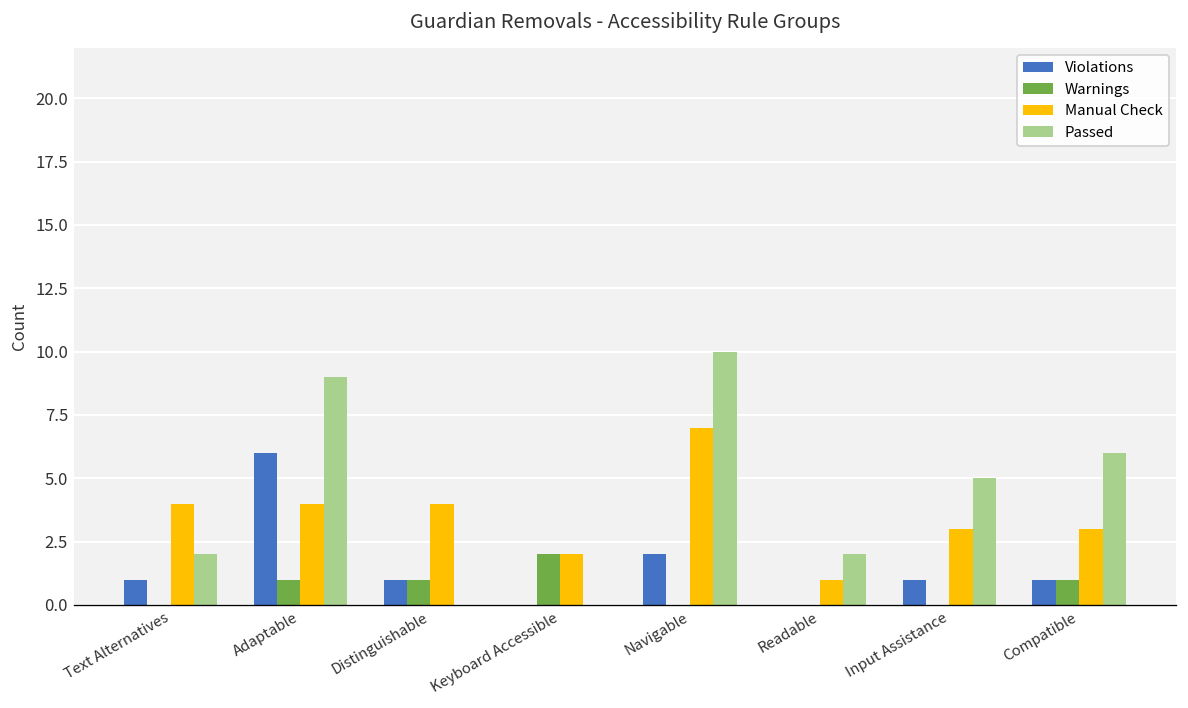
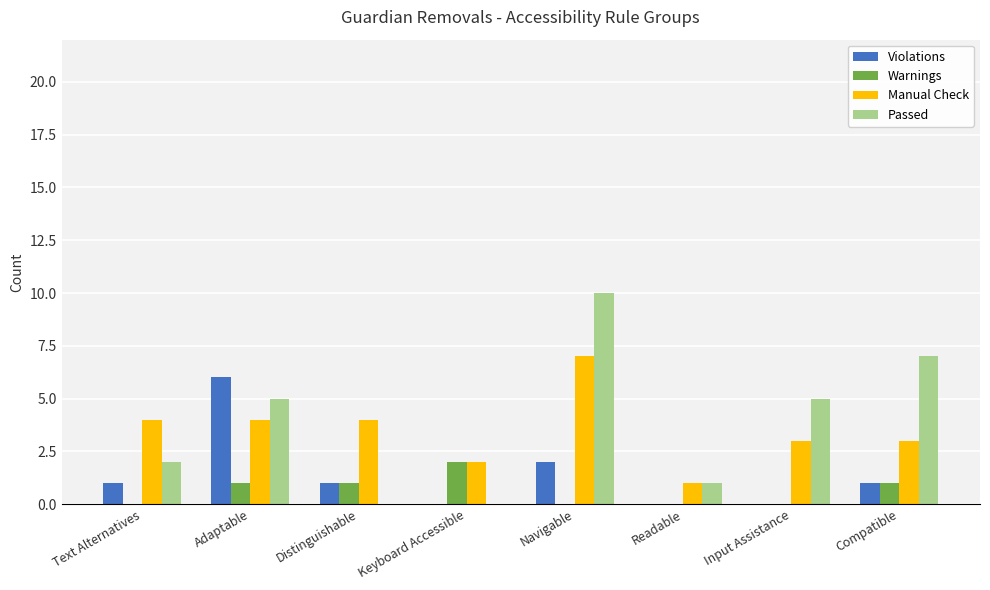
Passed, Adaptable: 9 -> 5
Passed, Readable: 2 -> 1
Violations, Input Assistance: 1 -> 0
Passed, Compatible: 6 -> 7
